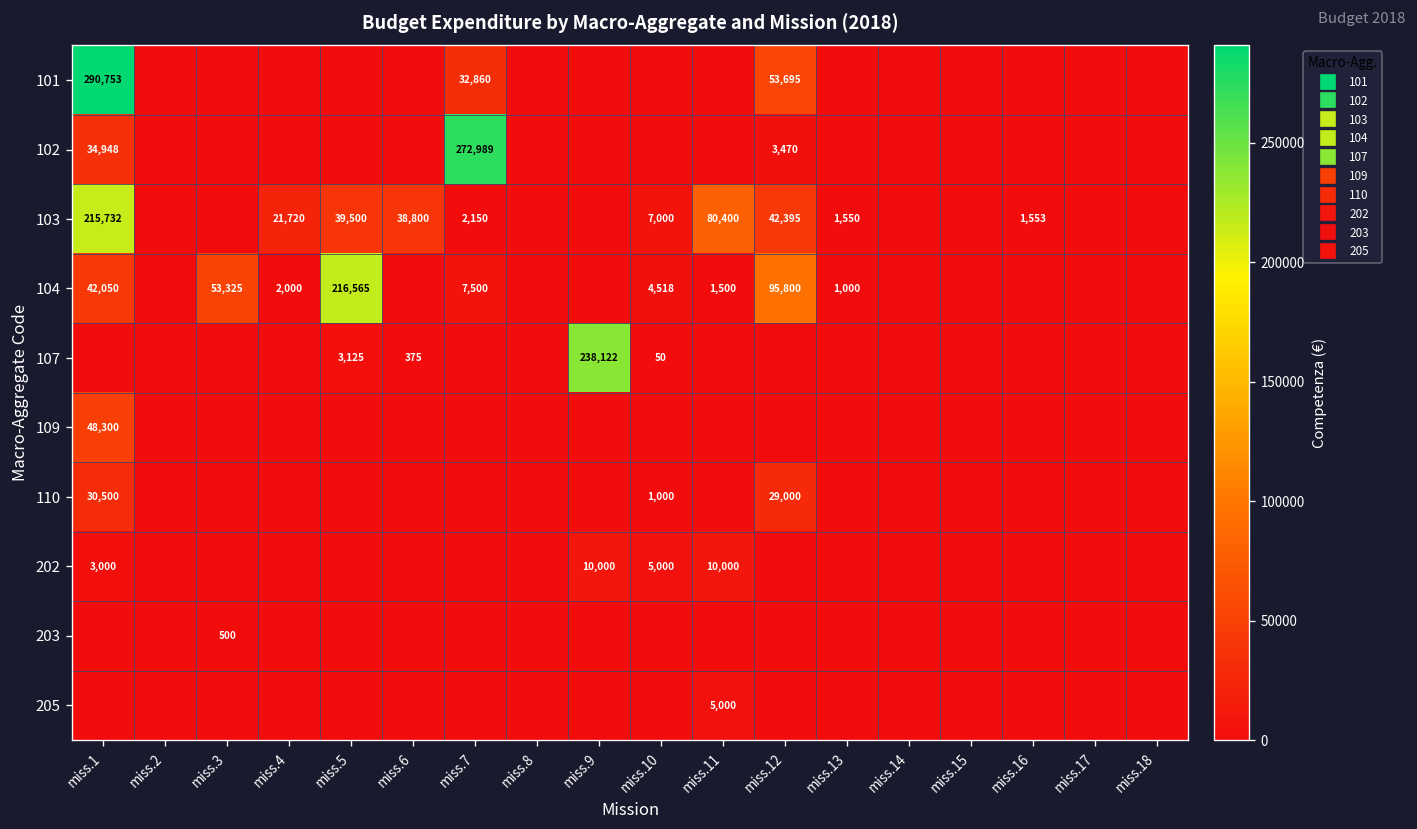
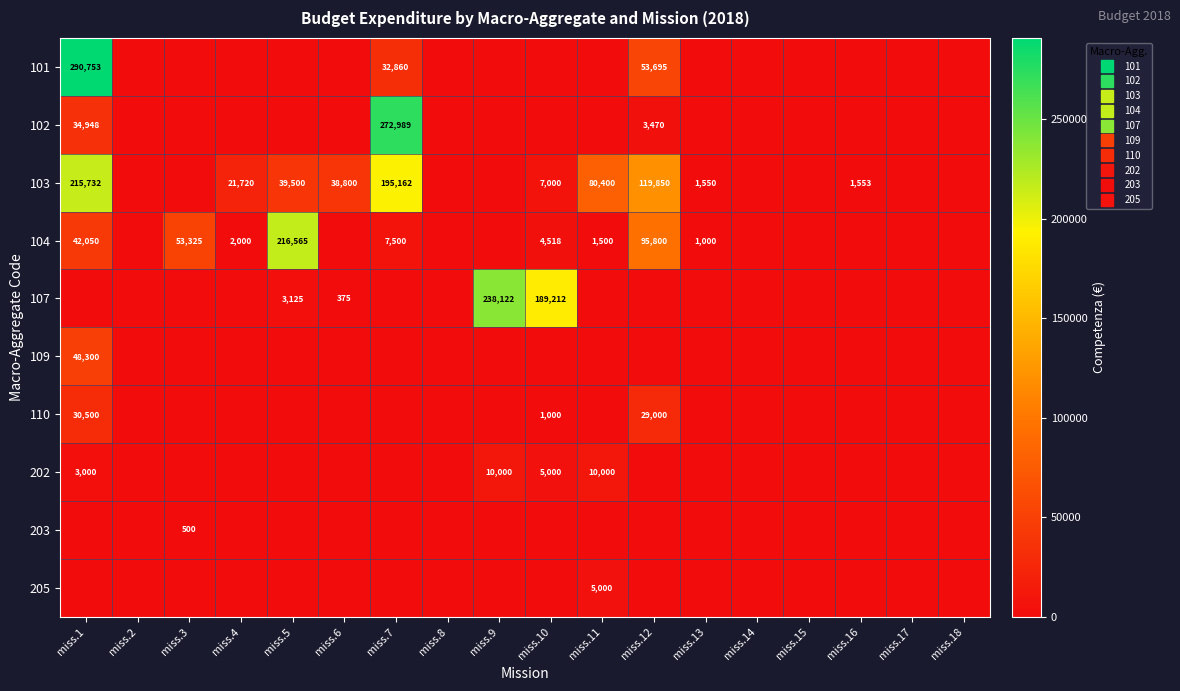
103, miss.7: 2,150 -> 195,162
103, miss.12: 42,395 -> 119,850
107, miss.10: 50 -> 189,212
